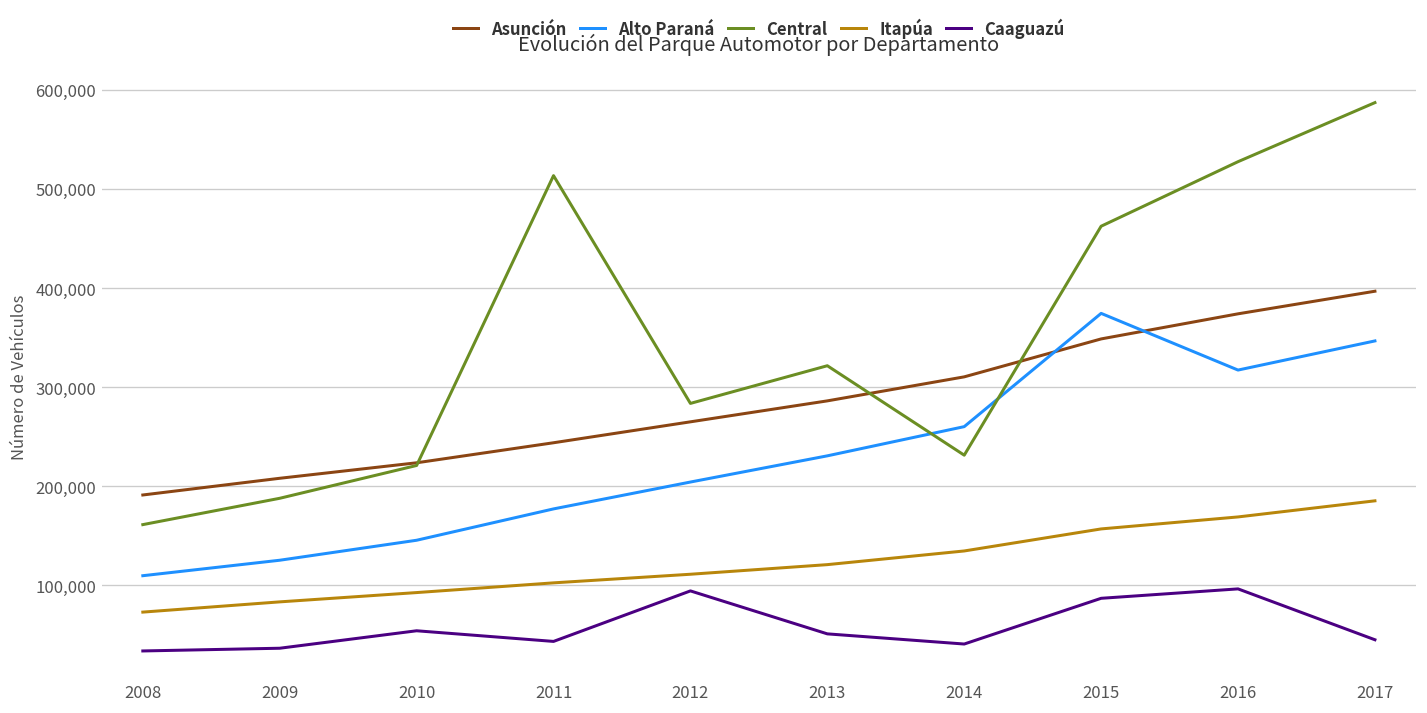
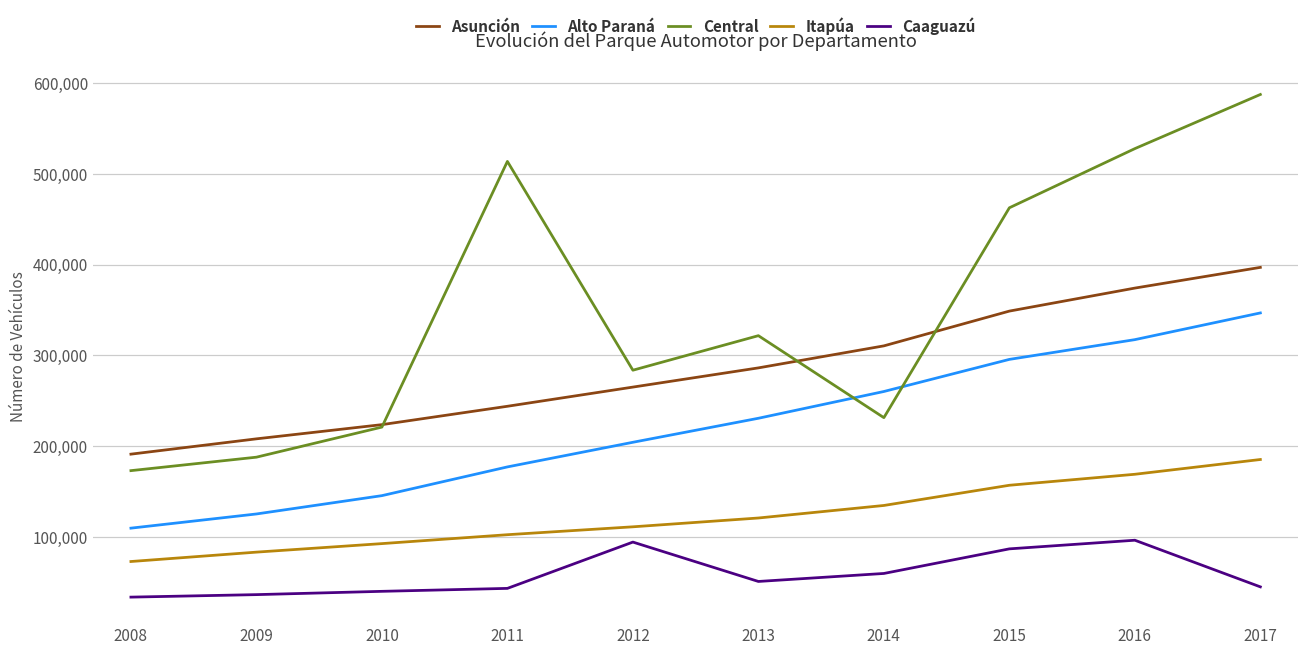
Central, 2008: 160,000 -> 170,000
Caaguazú, 2010: 50,000 -> 40,000
Caaguazú, 2014: 40,000 -> 60,000
Alto Paraná, 2015: 370,000 -> 300,000
